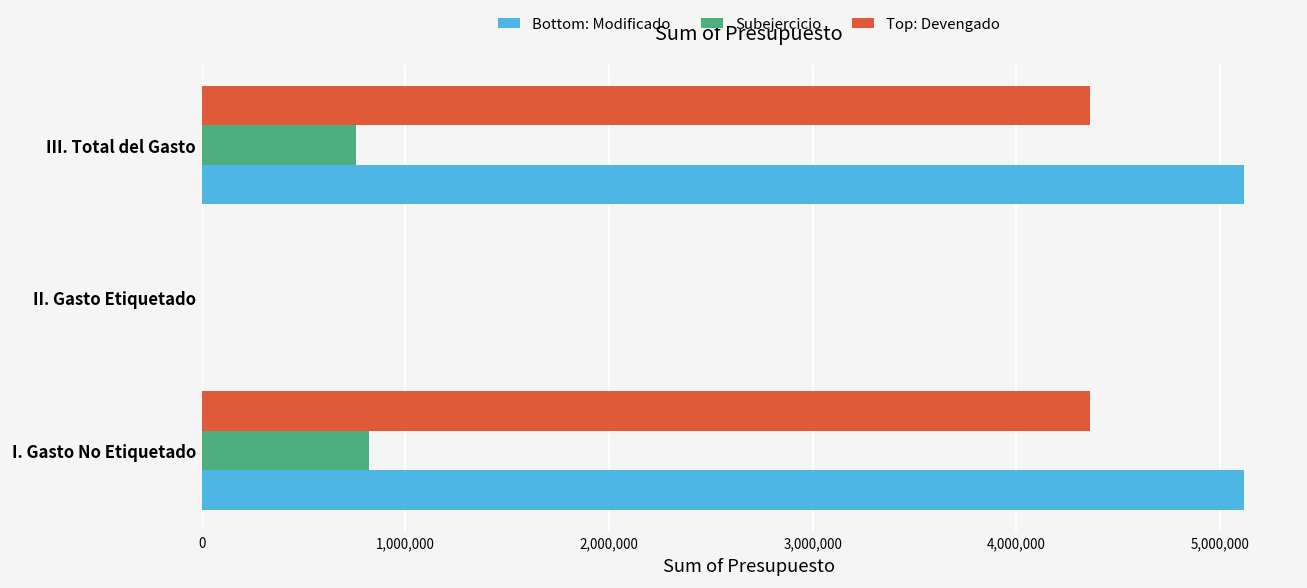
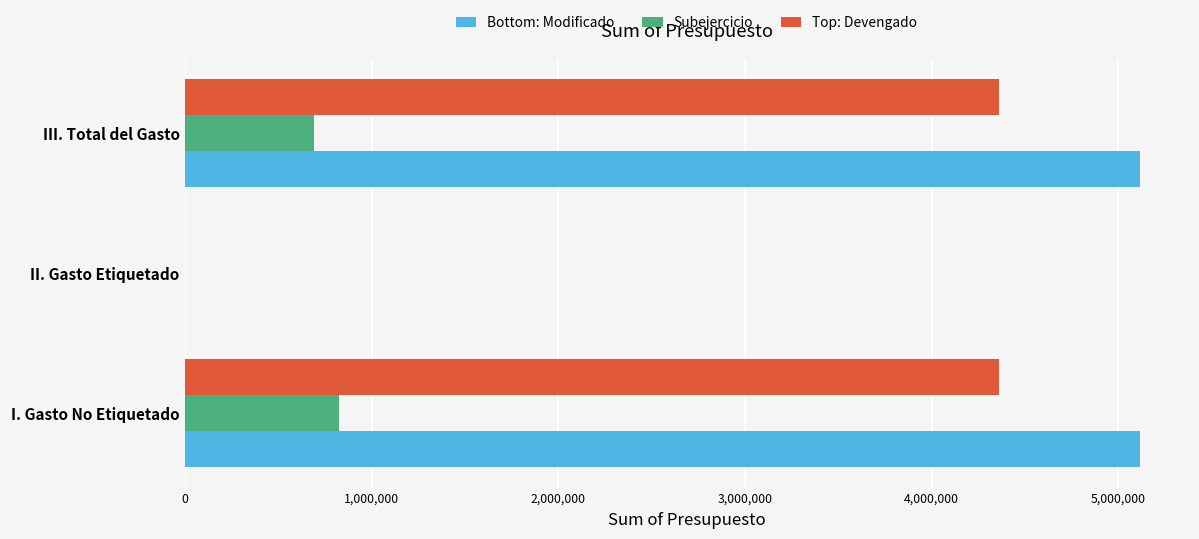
Subejercicio, III. Total del Gasto: 760,000 -> 690,000
